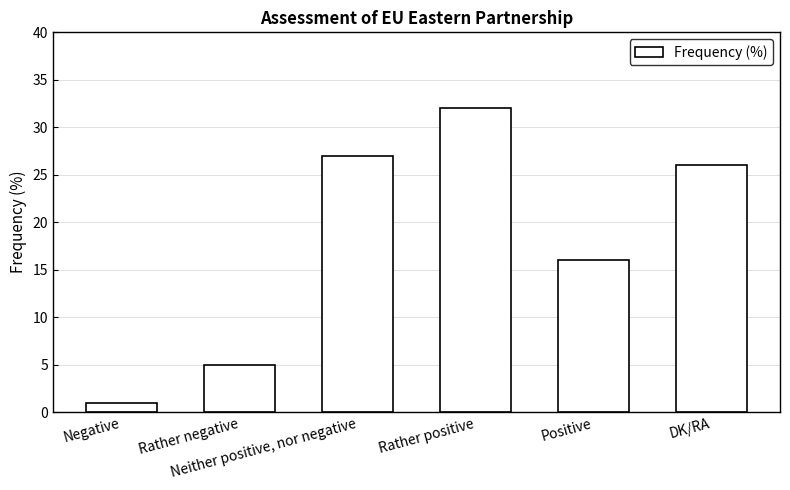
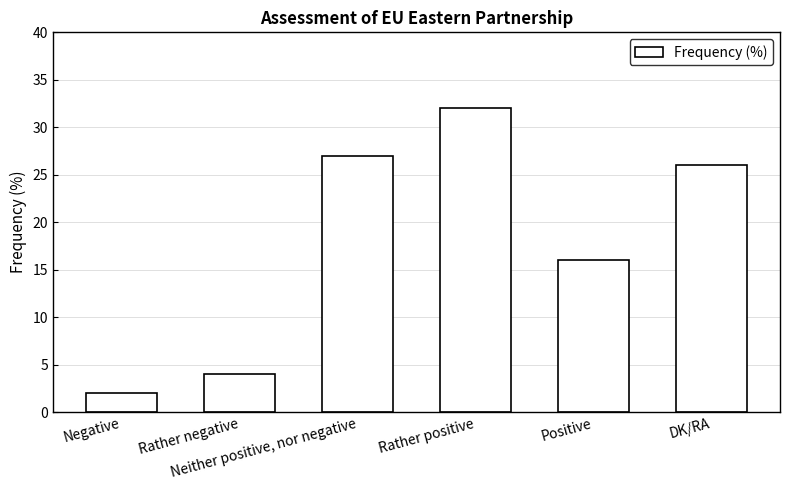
Negative: 1 -> 2
Rather negative: 5 -> 4
